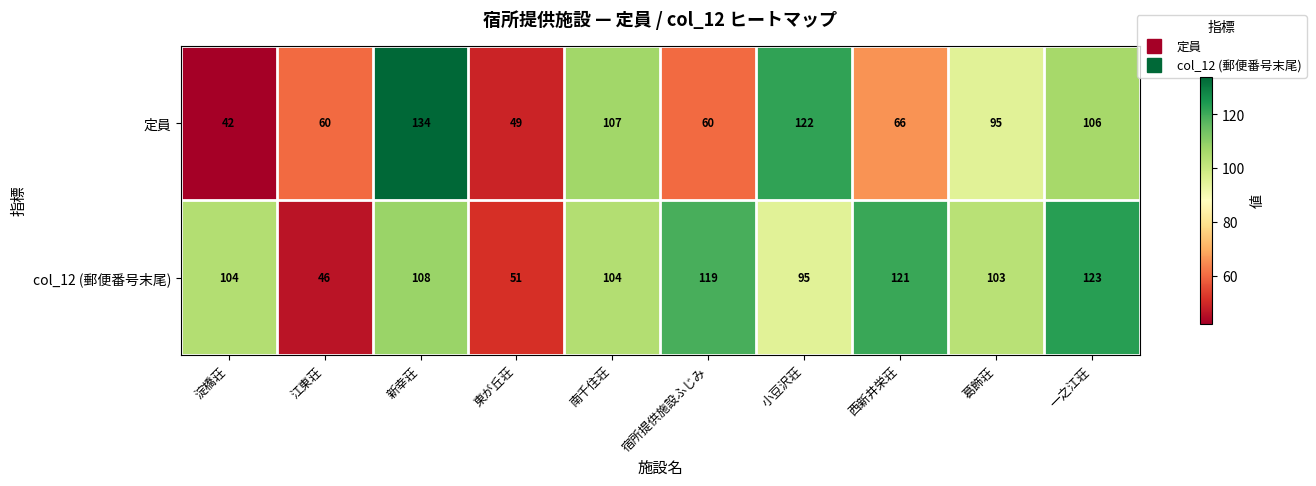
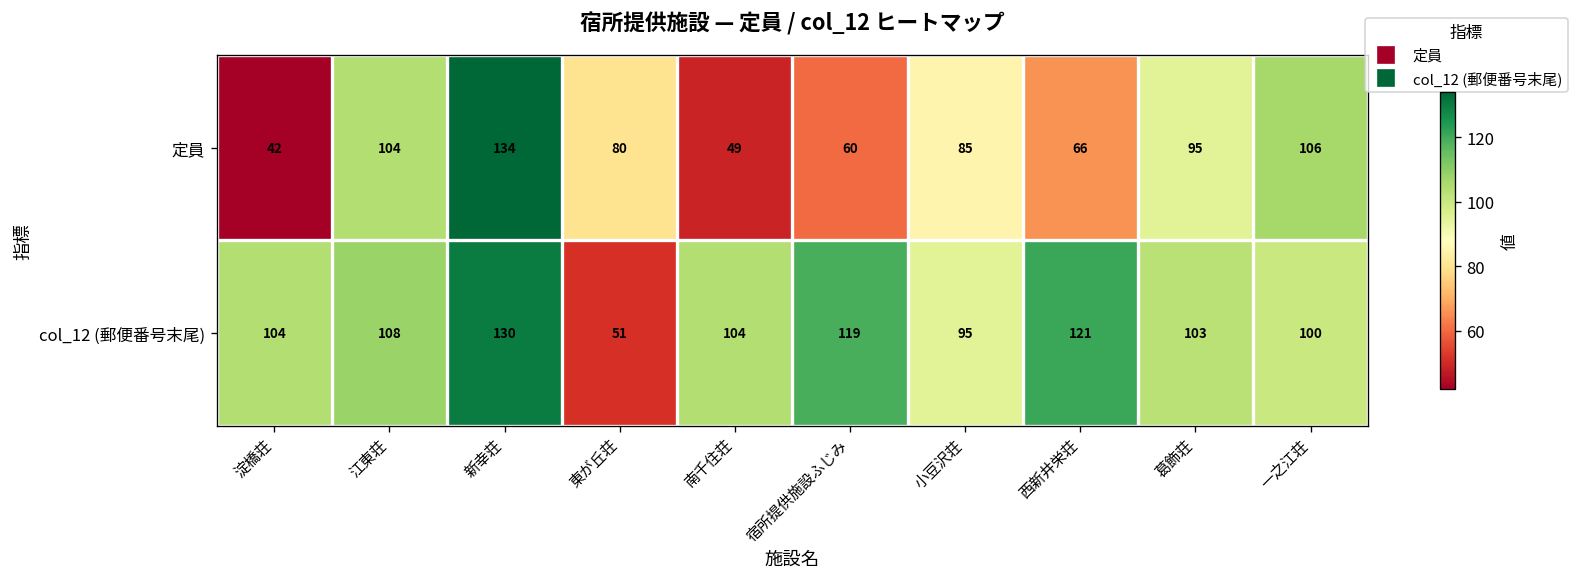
定員, 江東荘: 60 -> 104
定員, 東が丘荘: 49 -> 80
定員, 南千住荘: 107 -> 49
定員, 小豆沢荘: 122 -> 85
col_12 (郵便番号末尾), 江東荘: 46 -> 108
col_12 (郵便番号末尾), 新幸荘: 108 -> 130
col_12 (郵便番号末尾), 一之江荘: 123 -> 100
